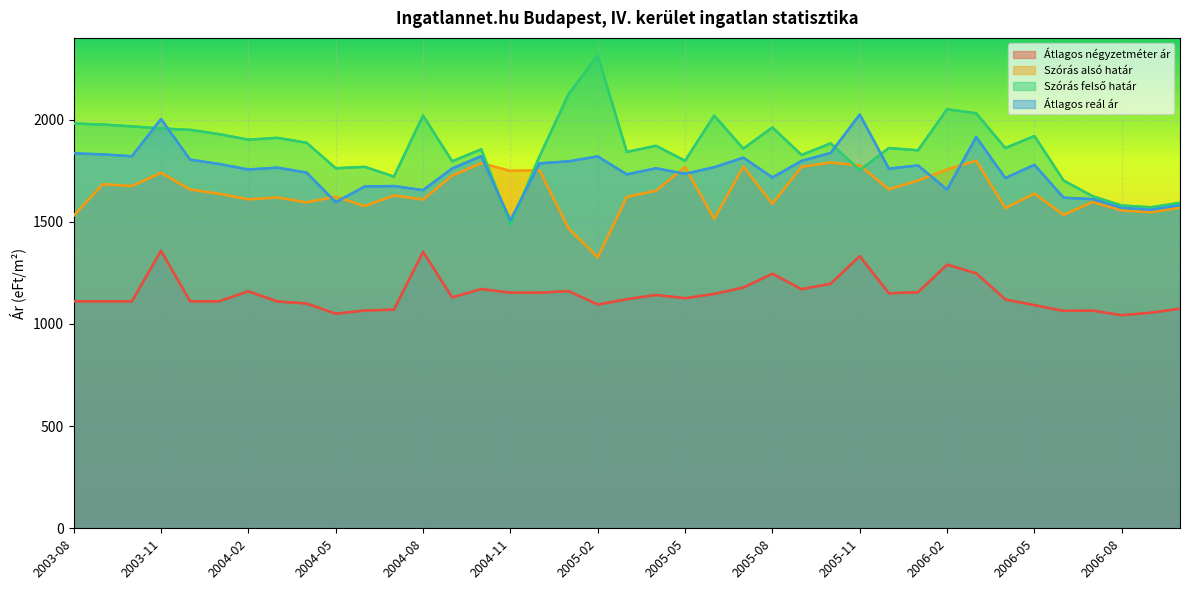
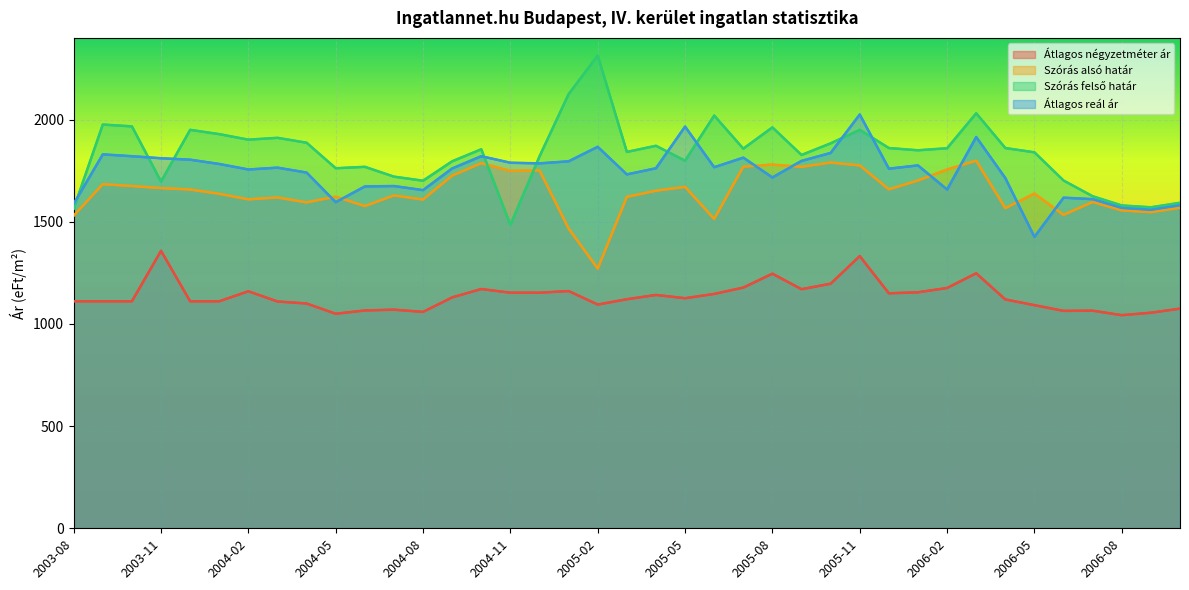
Szórás felső határ, 2003-08: 1980 -> 1560
Átlagos reál ár, 2003-08: 1840 -> 1590
Szórás alsó határ, 2003-11: 1740 -> 1670
Szórás felső határ, 2003-11: 1960 -> 1700
Átlagos reál ár, 2003-11: 2000 -> 1810
Átlagos négyzetméter ár, 2004-08: 1350 -> 1060
Szórás felső határ, 2004-08: 2020 -> 1700
Átlagos reál ár, 2004-11: 1510 -> 1790
Szórás alsó határ, 2005-02: 1330 -> 1270
Átlagos reál ár, 2005-02: 1820 -> 1870
Szórás alsó határ, 2005-05: 1770 -> 1670
Átlagos reál ár, 2005-05: 1740 -> 1970
Szórás alsó határ, 2005-08: 1590 -> 1780
Szórás felső határ, 2005-11: 1750 -> 1950
Átlagos négyzetméter ár, 2006-02: 1290 -> 1180
Szórás felső határ, 2006-02: 2050 -> 1860
Szórás felső határ, 2006-05: 1920 -> 1840
Átlagos reál ár, 2006-05: 1780 -> 1430
